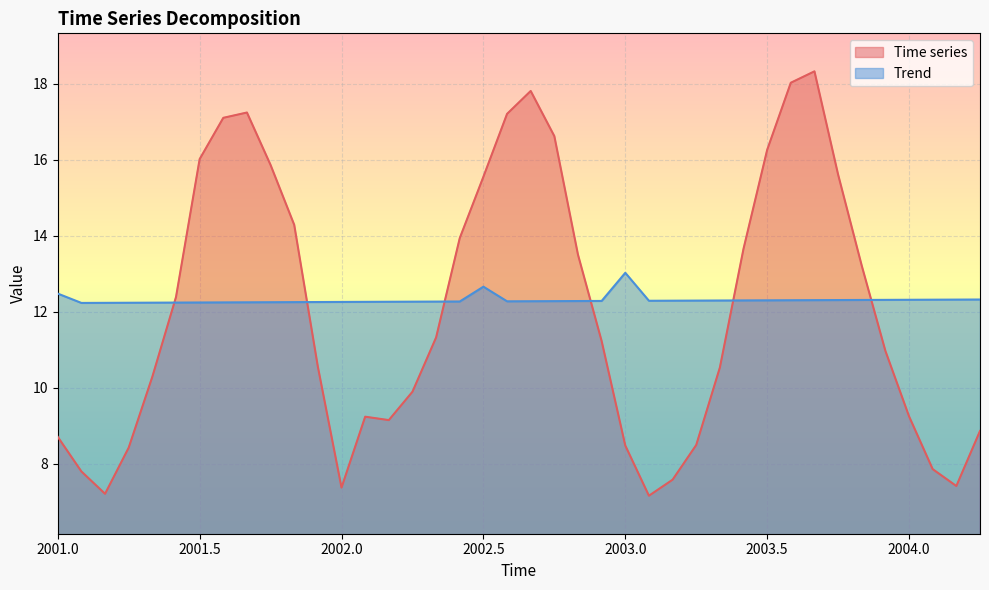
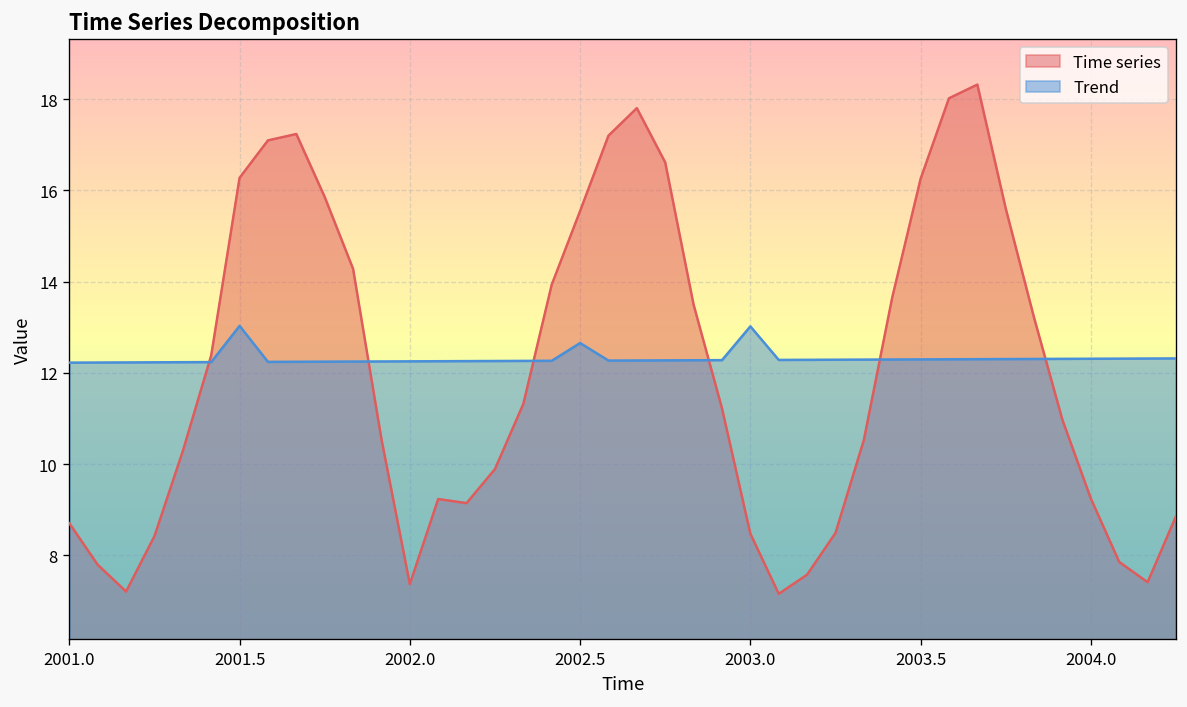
Trend, 2001.0: 12.5 -> 12.2
Time series, 2001.5: 16.0 -> 16.3
Trend, 2001.5: 12.2 -> 13.0
